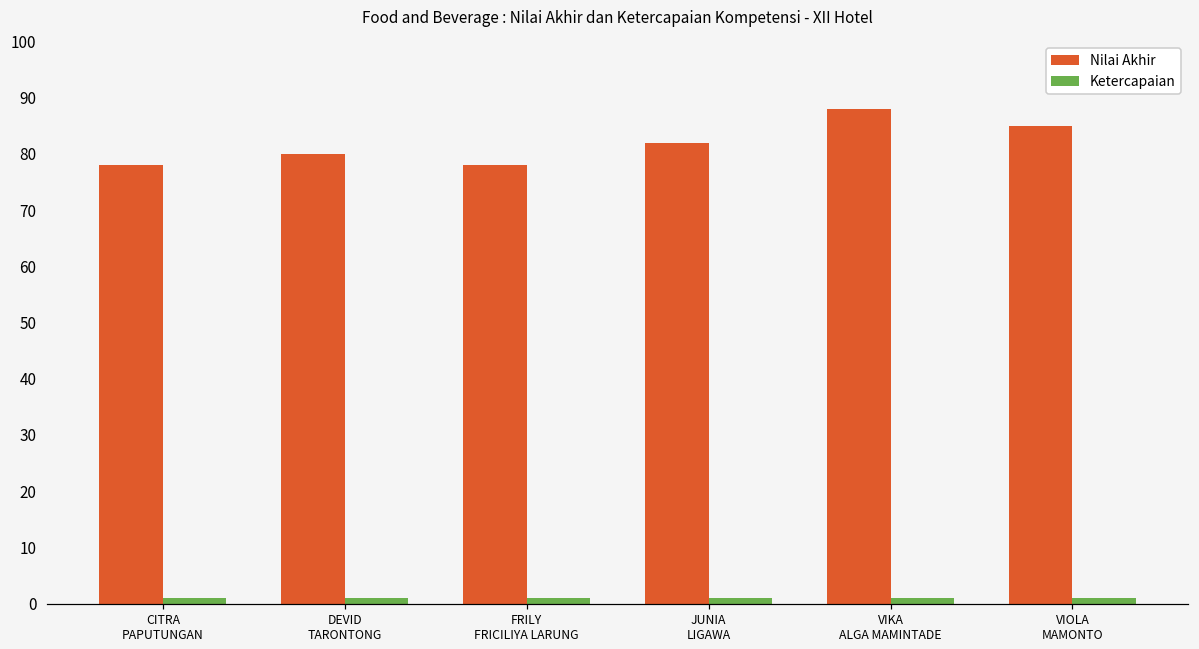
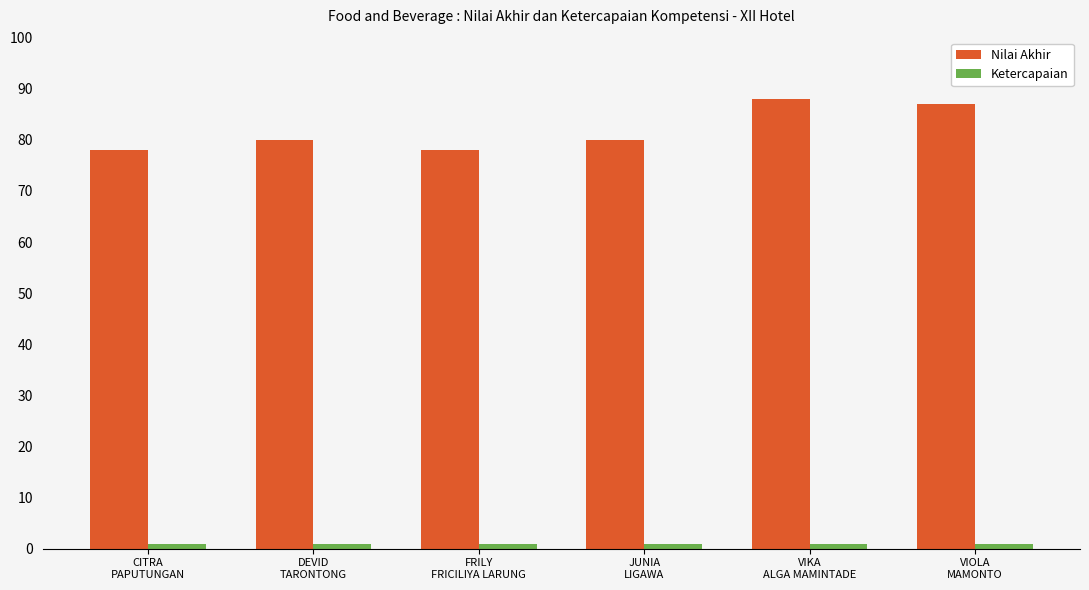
Nilai Akhir, JUNIA LIGAWA: 82 -> 80
Nilai Akhir, VIOLA MAMONTO: 85 -> 87
